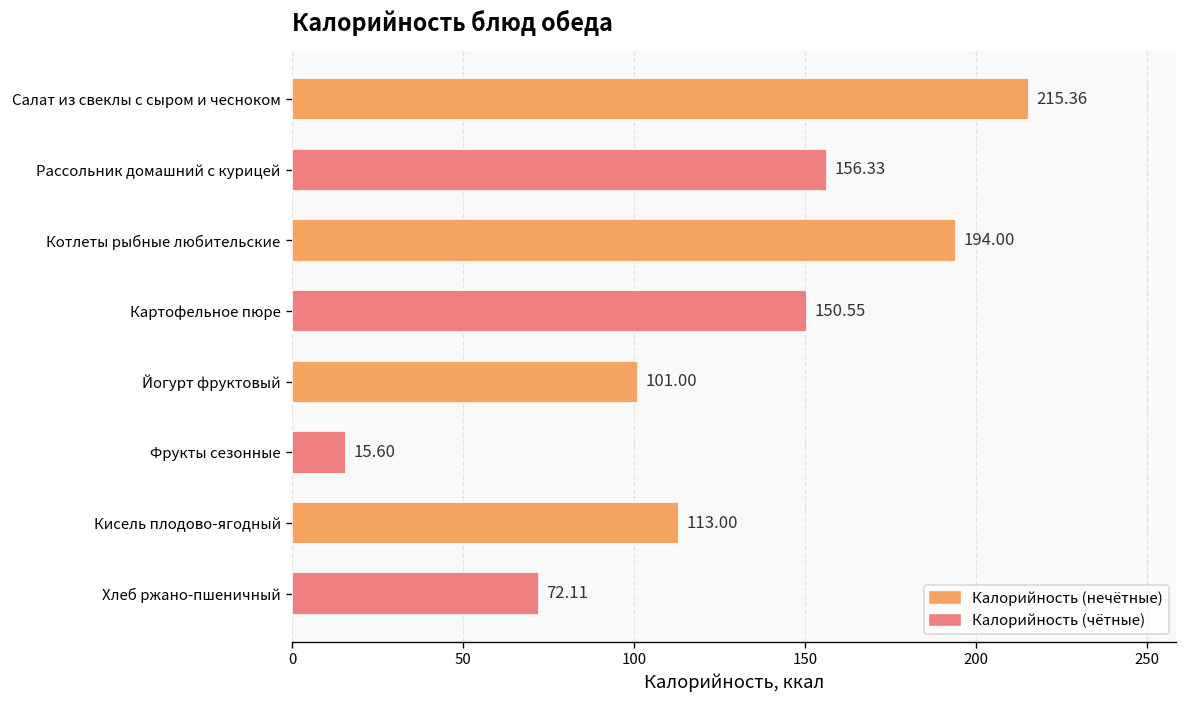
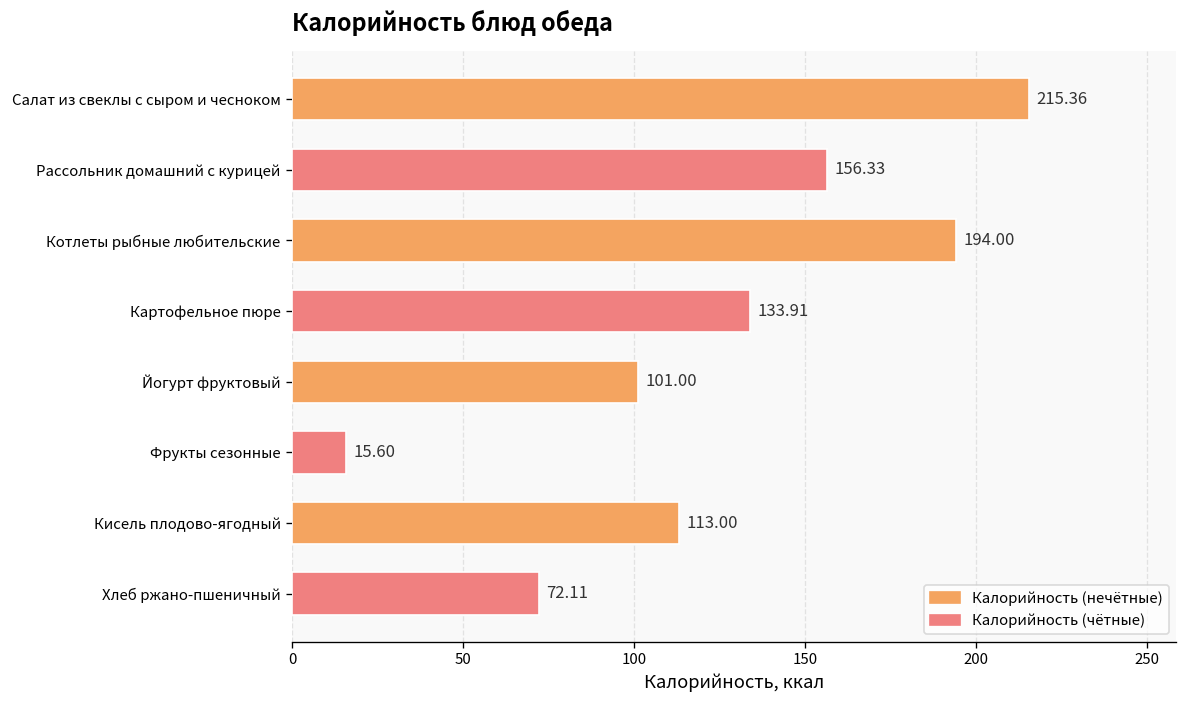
Картофельное пюре: 150.55 -> 133.91
